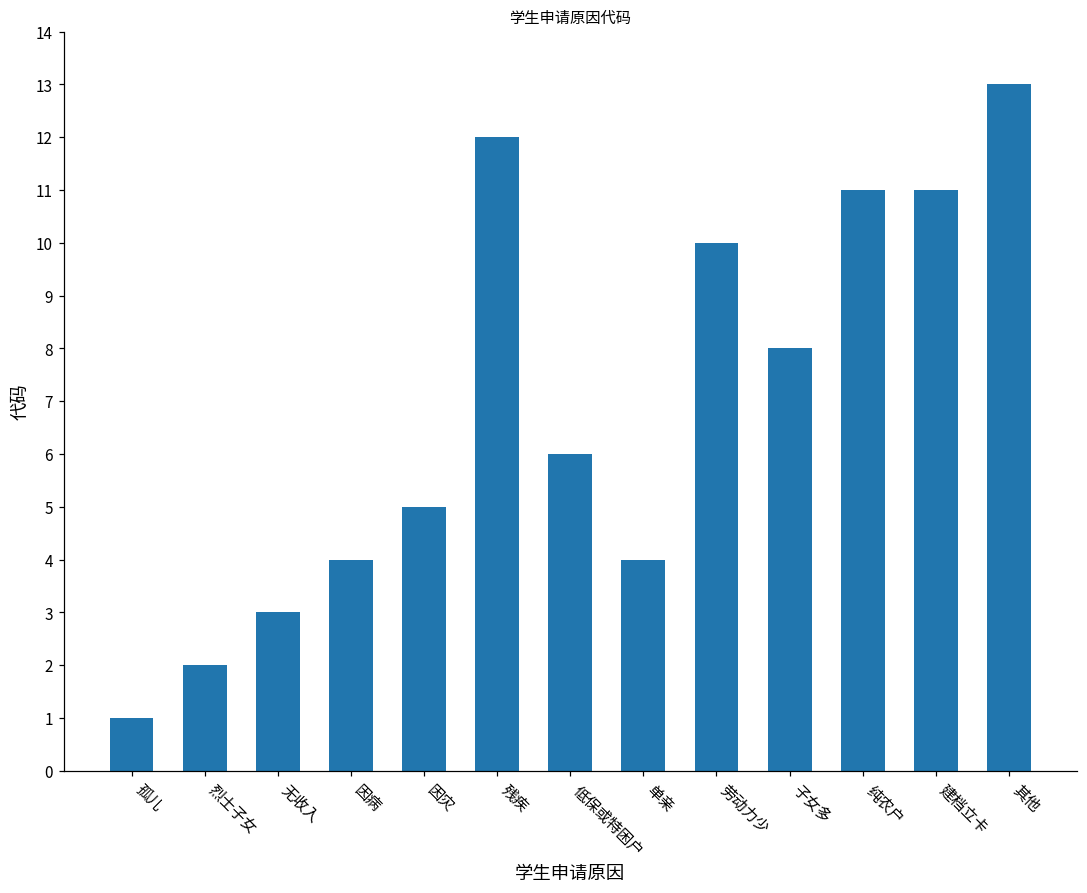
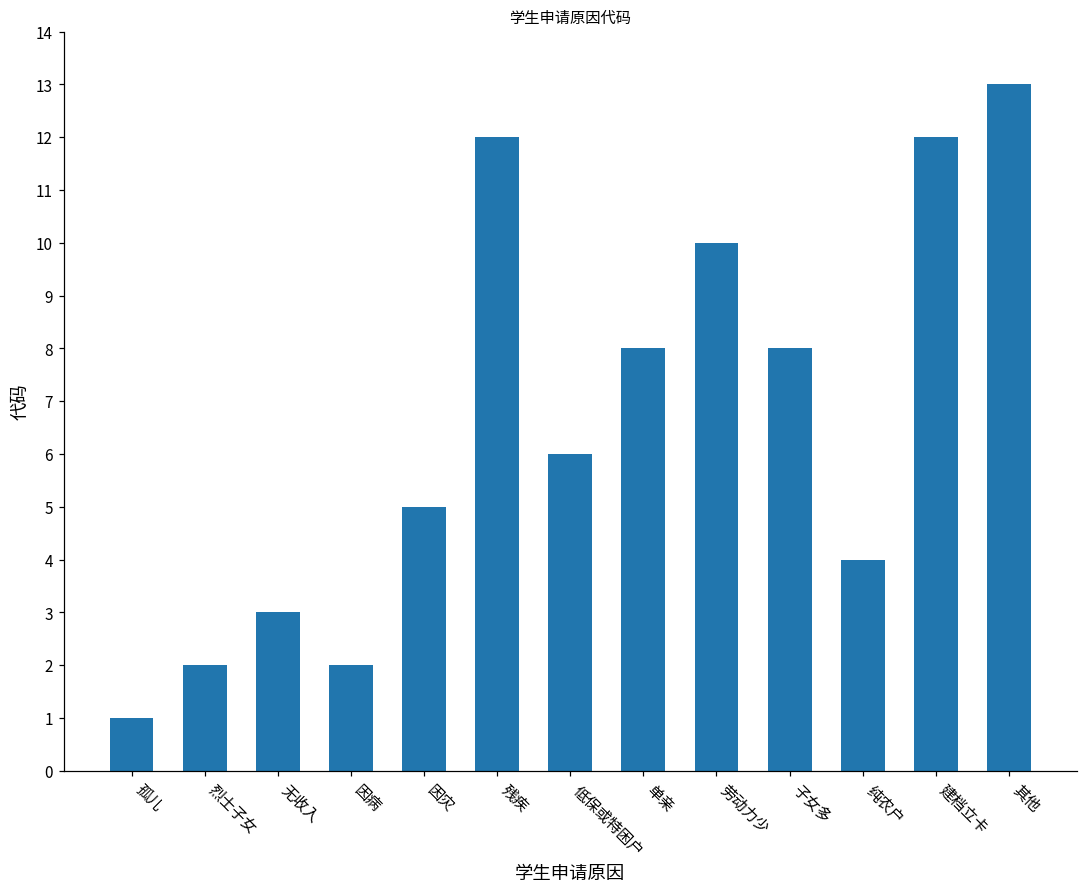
因病: 4 -> 2
单亲: 4 -> 8
纯农户: 11 -> 4
建档立卡: 11 -> 12
